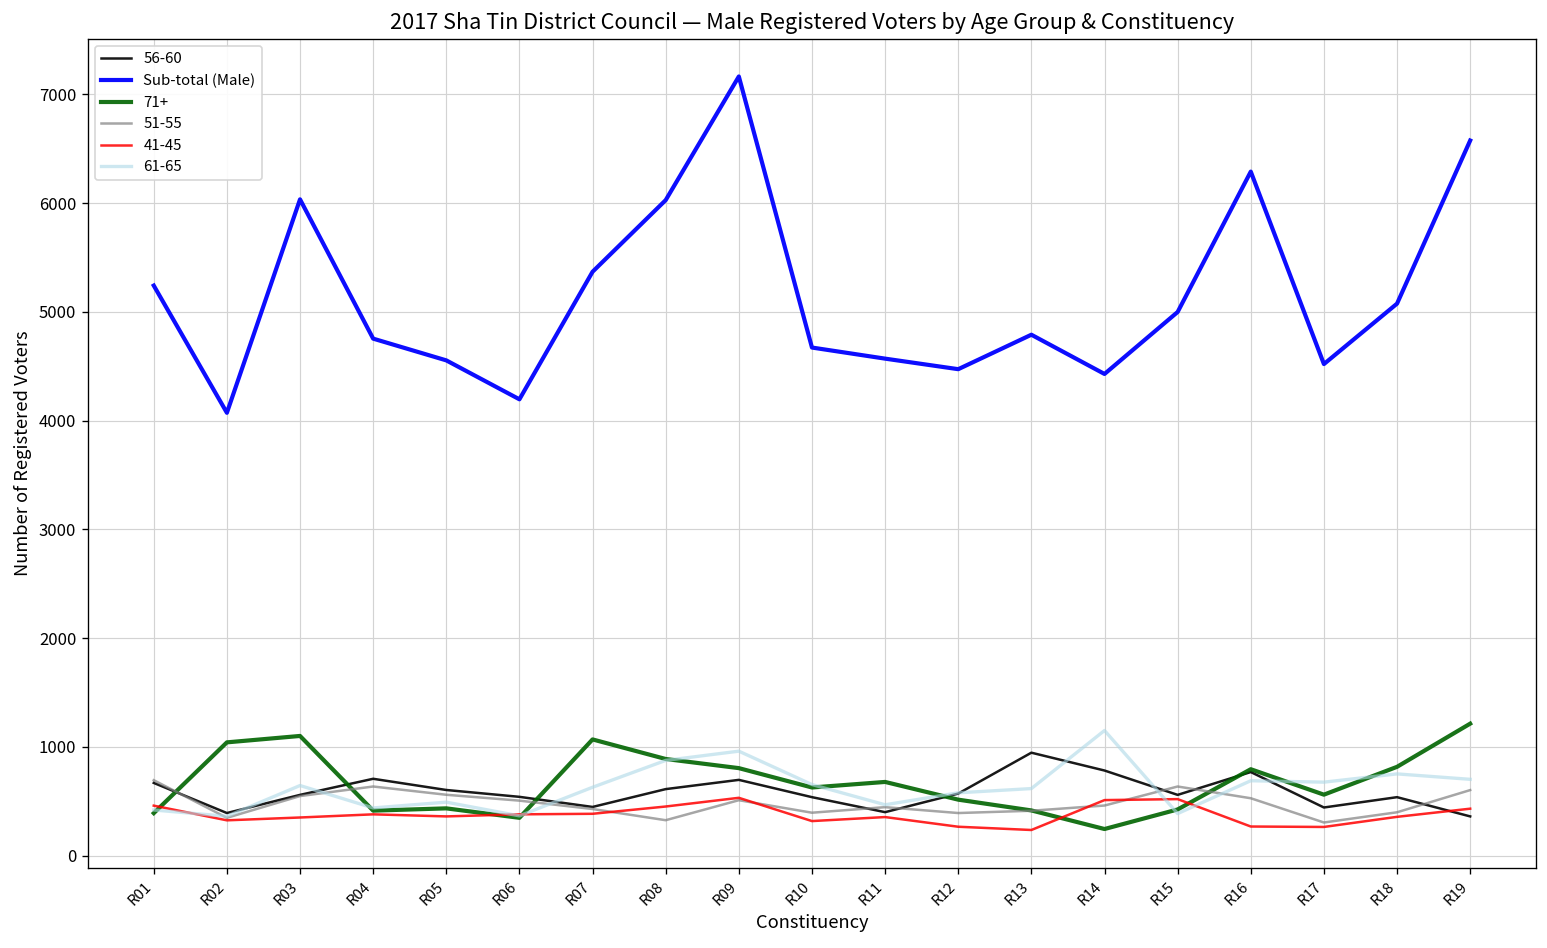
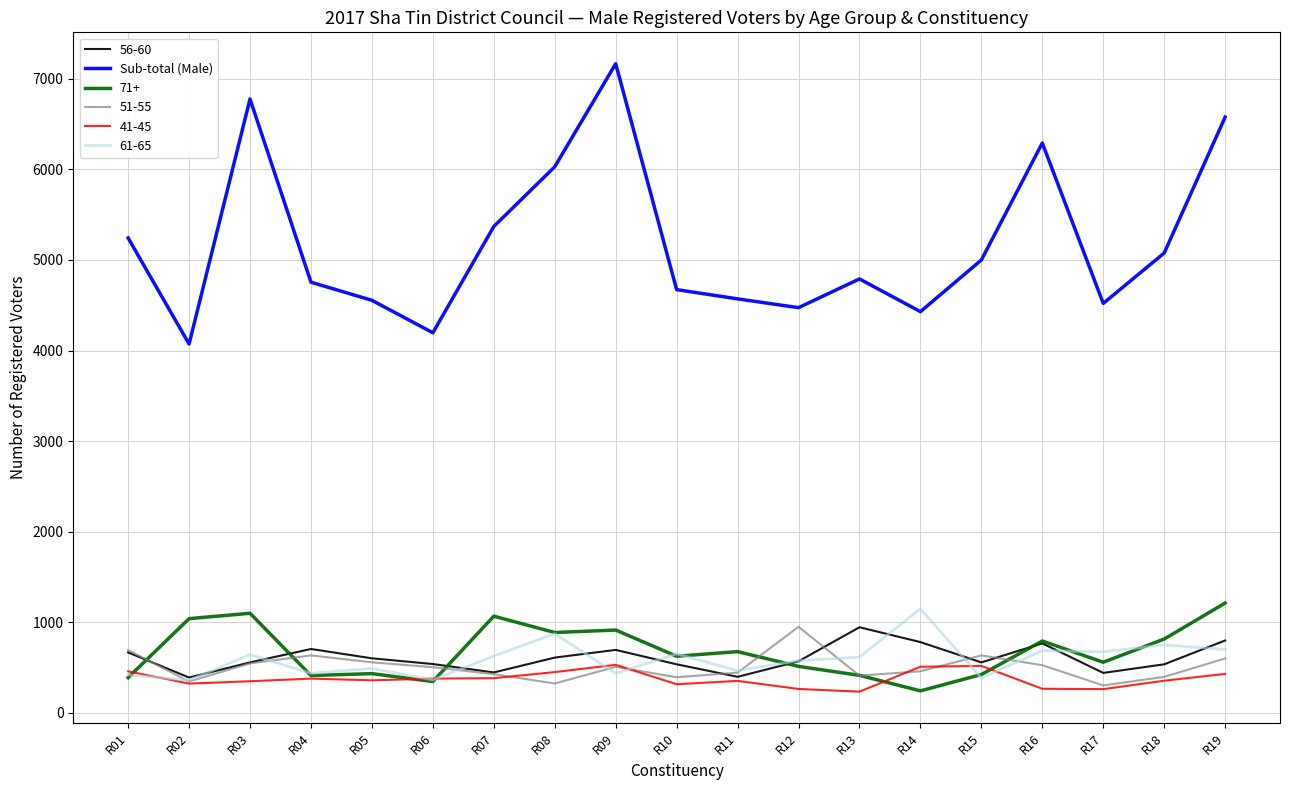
Sub-total (Male), R03: 6000 -> 6800
71+, R09: 800 -> 900
61-65, R09: 1000 -> 400
51-55, R12: 400 -> 1000
56-60, R19: 400 -> 800
